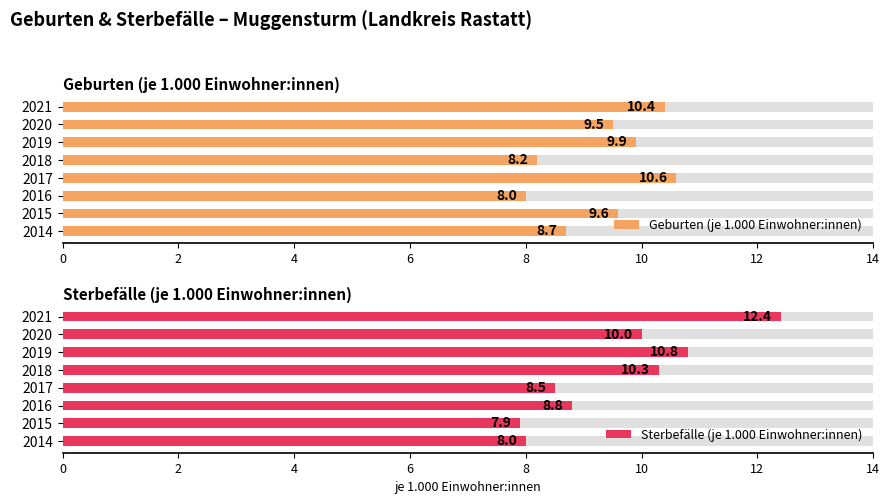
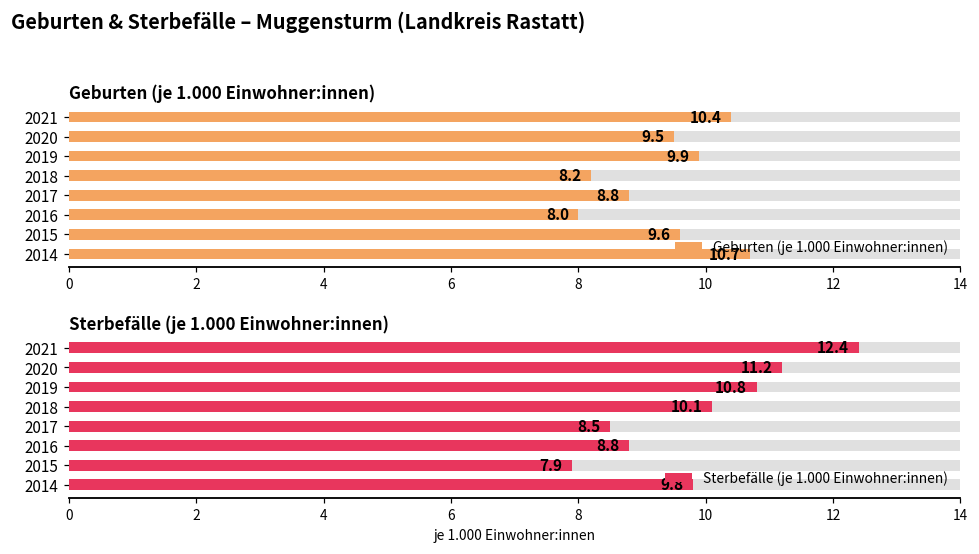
Geburten (je 1.000 Einwohner:innen), Geburten (je 1.000 Einwohner:innen), 2017: 10.6 -> 8.8
Geburten (je 1.000 Einwohner:innen), Geburten (je 1.000 Einwohner:innen), 2014: 8.7 -> 10.7
Sterbefälle (je 1.000 Einwohner:innen), Sterbefälle (je 1.000 Einwohner:innen), 2020: 10.0 -> 11.2
Sterbefälle (je 1.000 Einwohner:innen), Sterbefälle (je 1.000 Einwohner:innen), 2018: 10.3 -> 10.1
Sterbefälle (je 1.000 Einwohner:innen), Sterbefälle (je 1.000 Einwohner:innen), 2014: 8.0 -> 9.8
